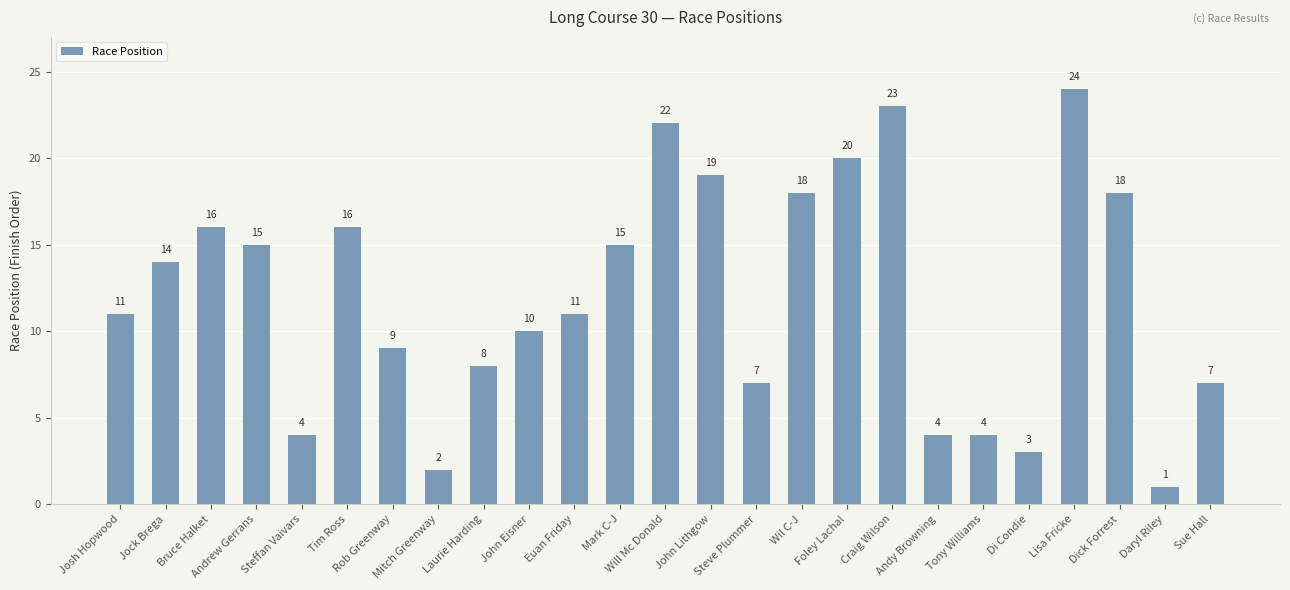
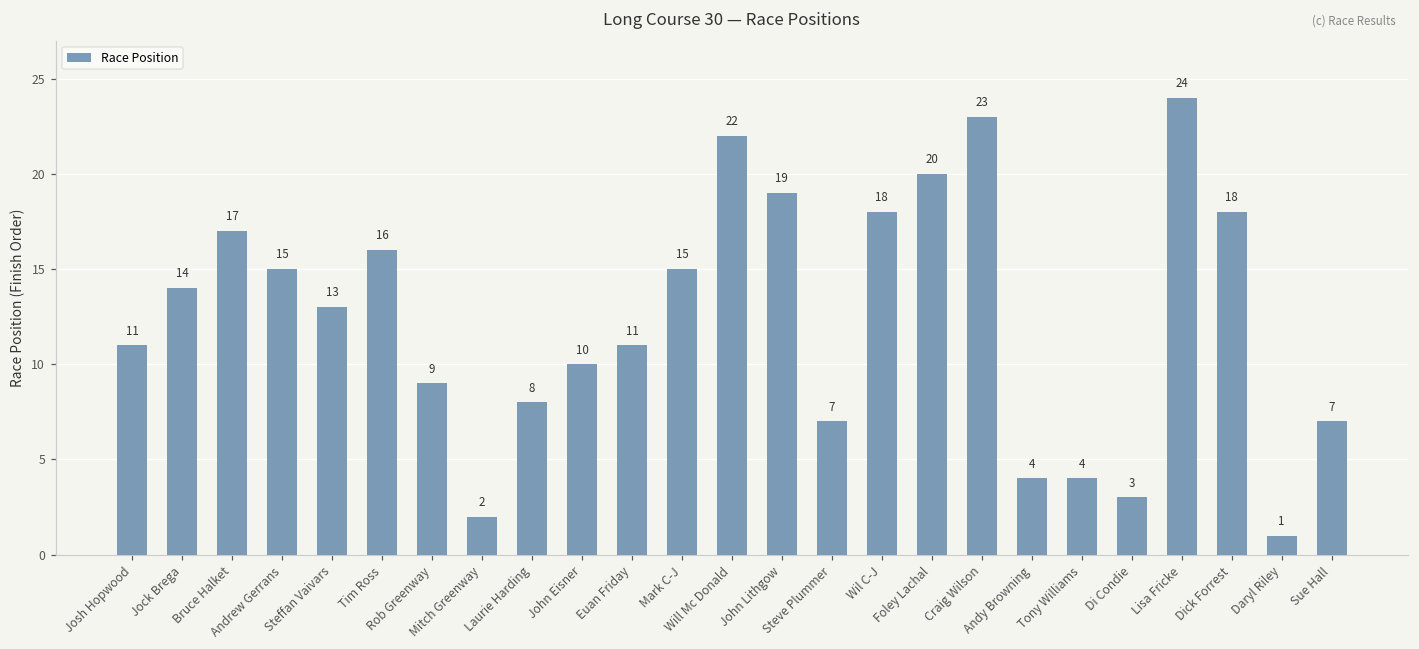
Bruce Halket: 16 -> 17
Steffan Vaivars: 4 -> 13
